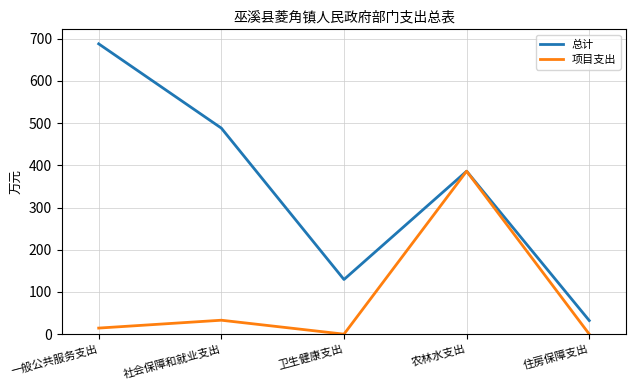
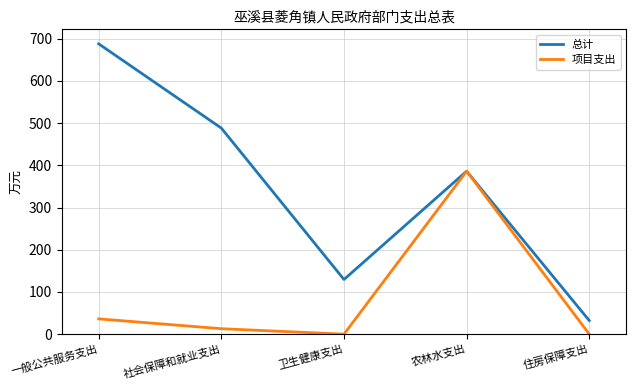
项目支出, 一般公共服务支出: 10 -> 40
项目支出, 社会保障和就业支出: 30 -> 10
